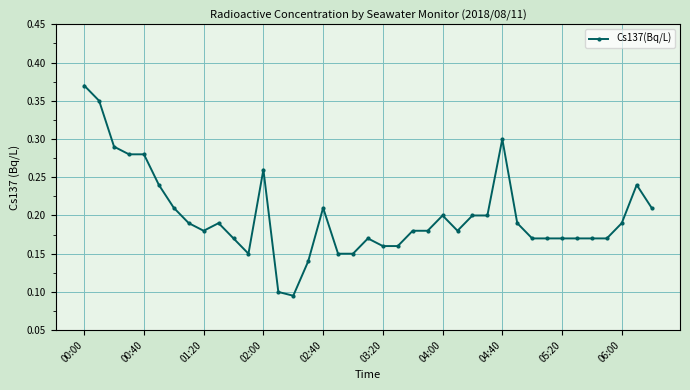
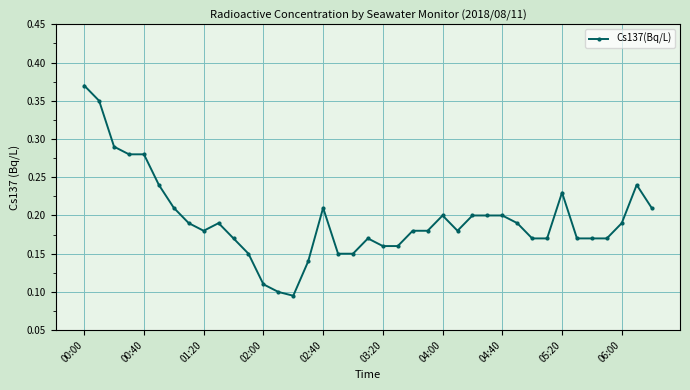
02:00: 0.26 -> 0.11
04:40: 0.3 -> 0.2
05:20: 0.17 -> 0.23
